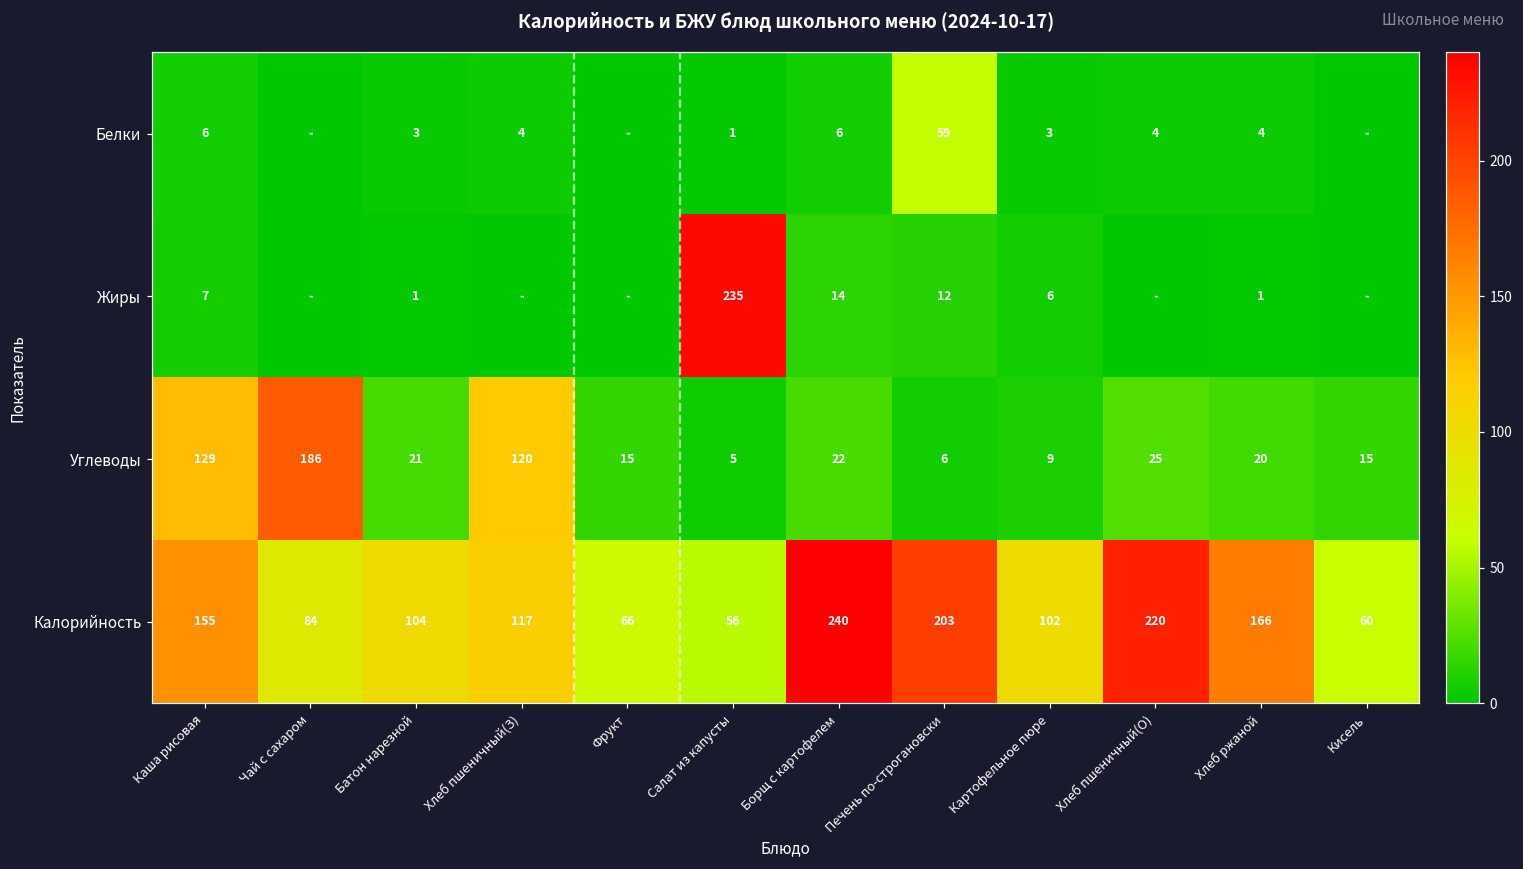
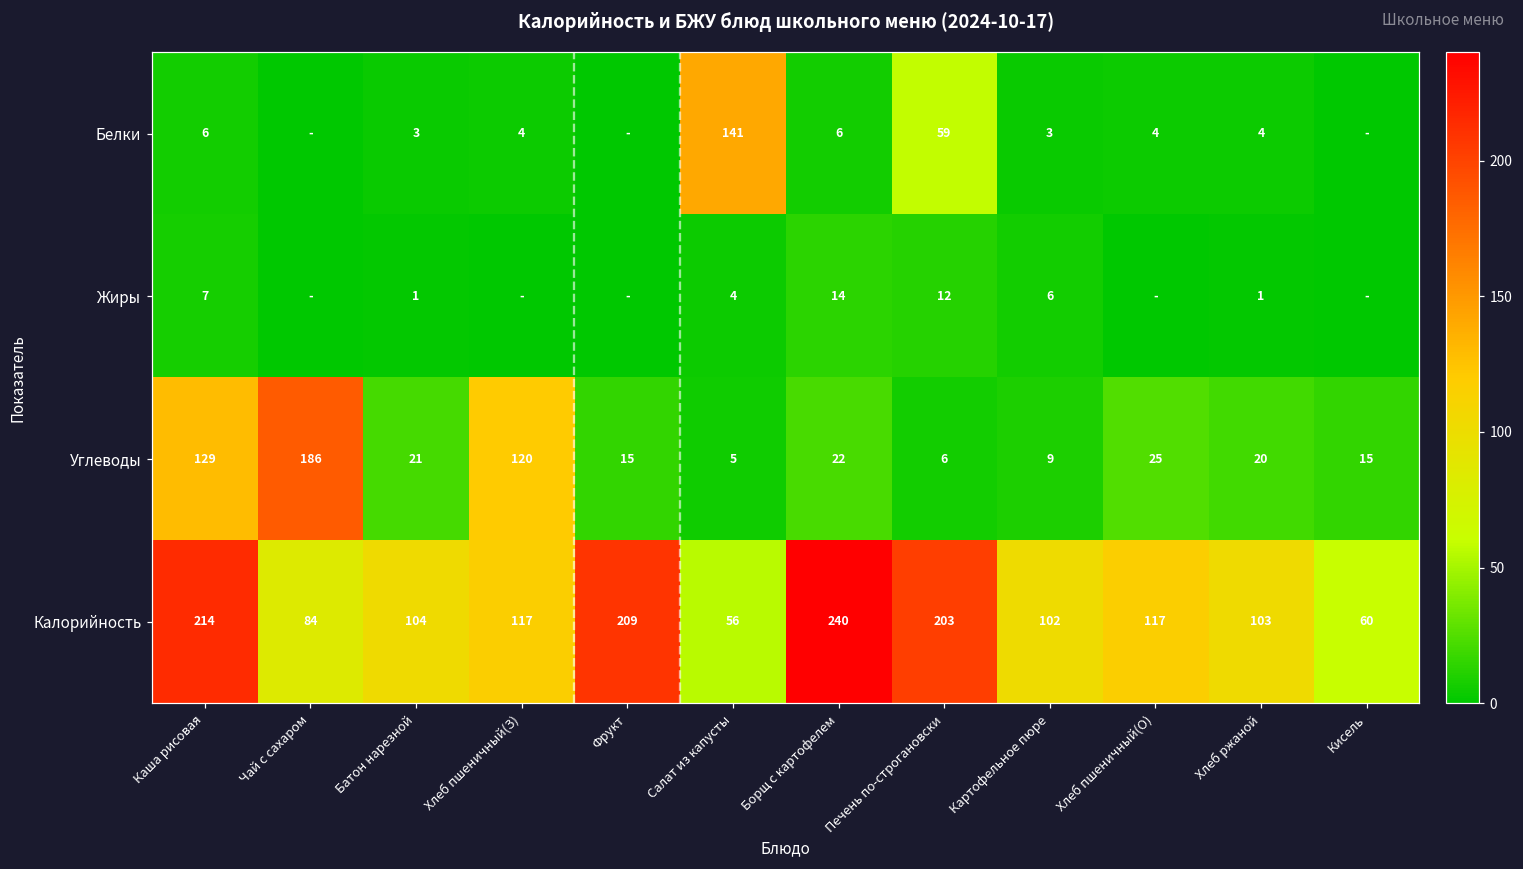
Белки, Салат из капусты: 1 -> 141
Жиры, Салат из капусты: 235 -> 4
Калорийность, Каша рисовая: 155 -> 214
Калорийность, Фрукт: 66 -> 209
Калорийность, Хлеб пшеничный(О): 220 -> 117
Калорийность, Хлеб ржаной: 166 -> 103
